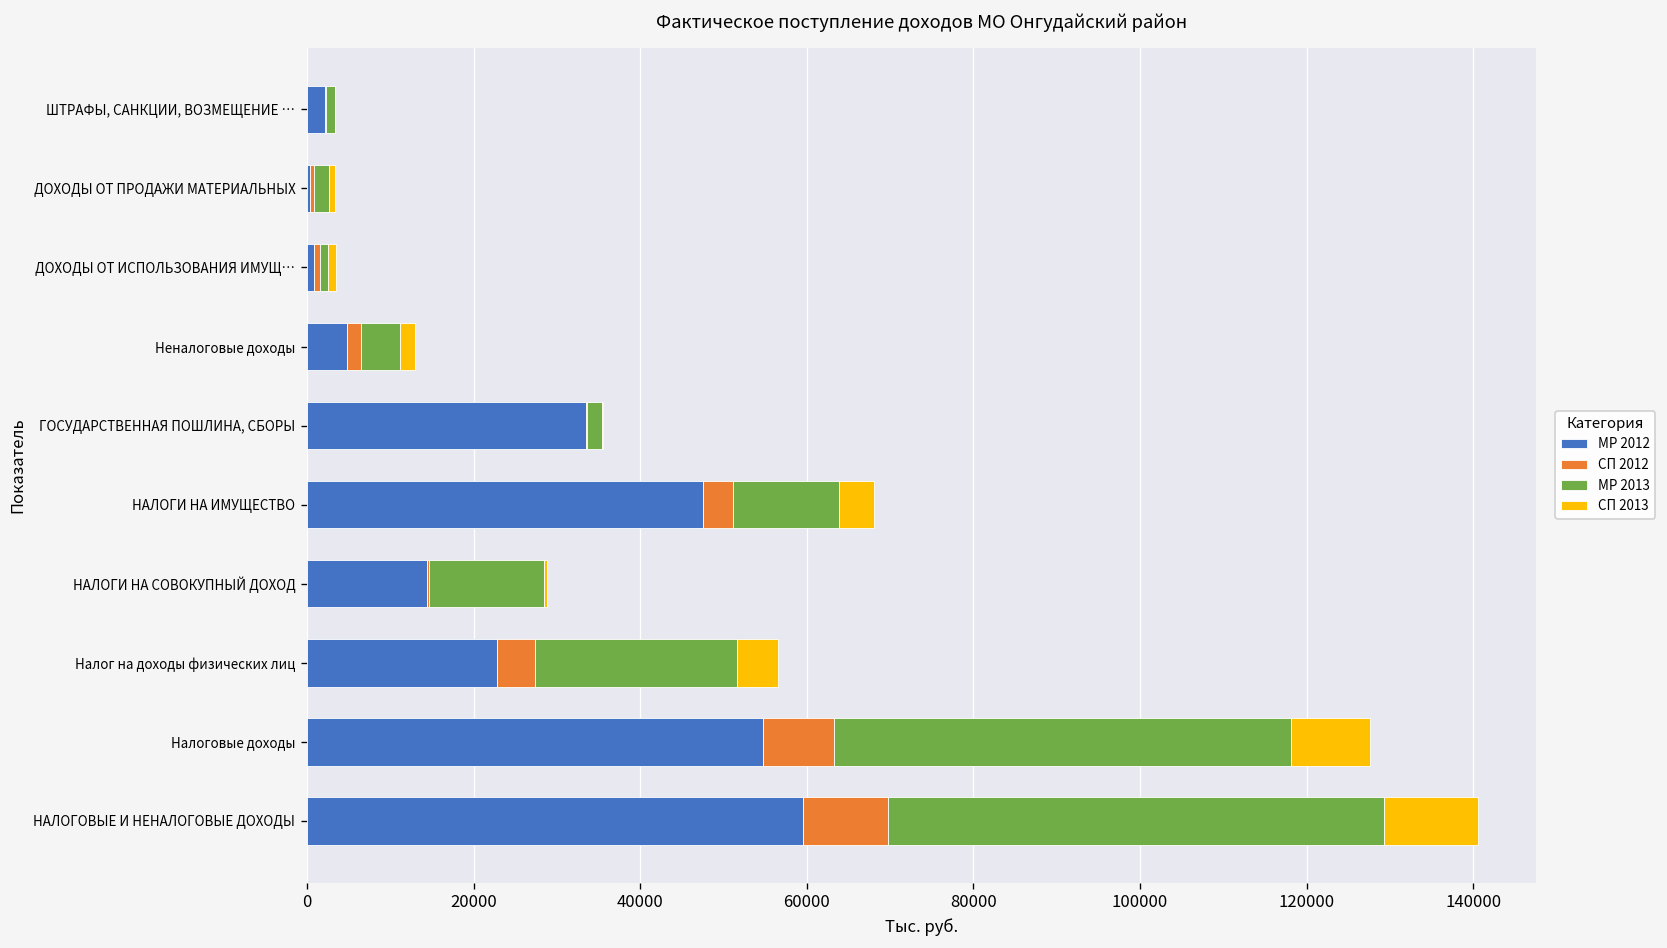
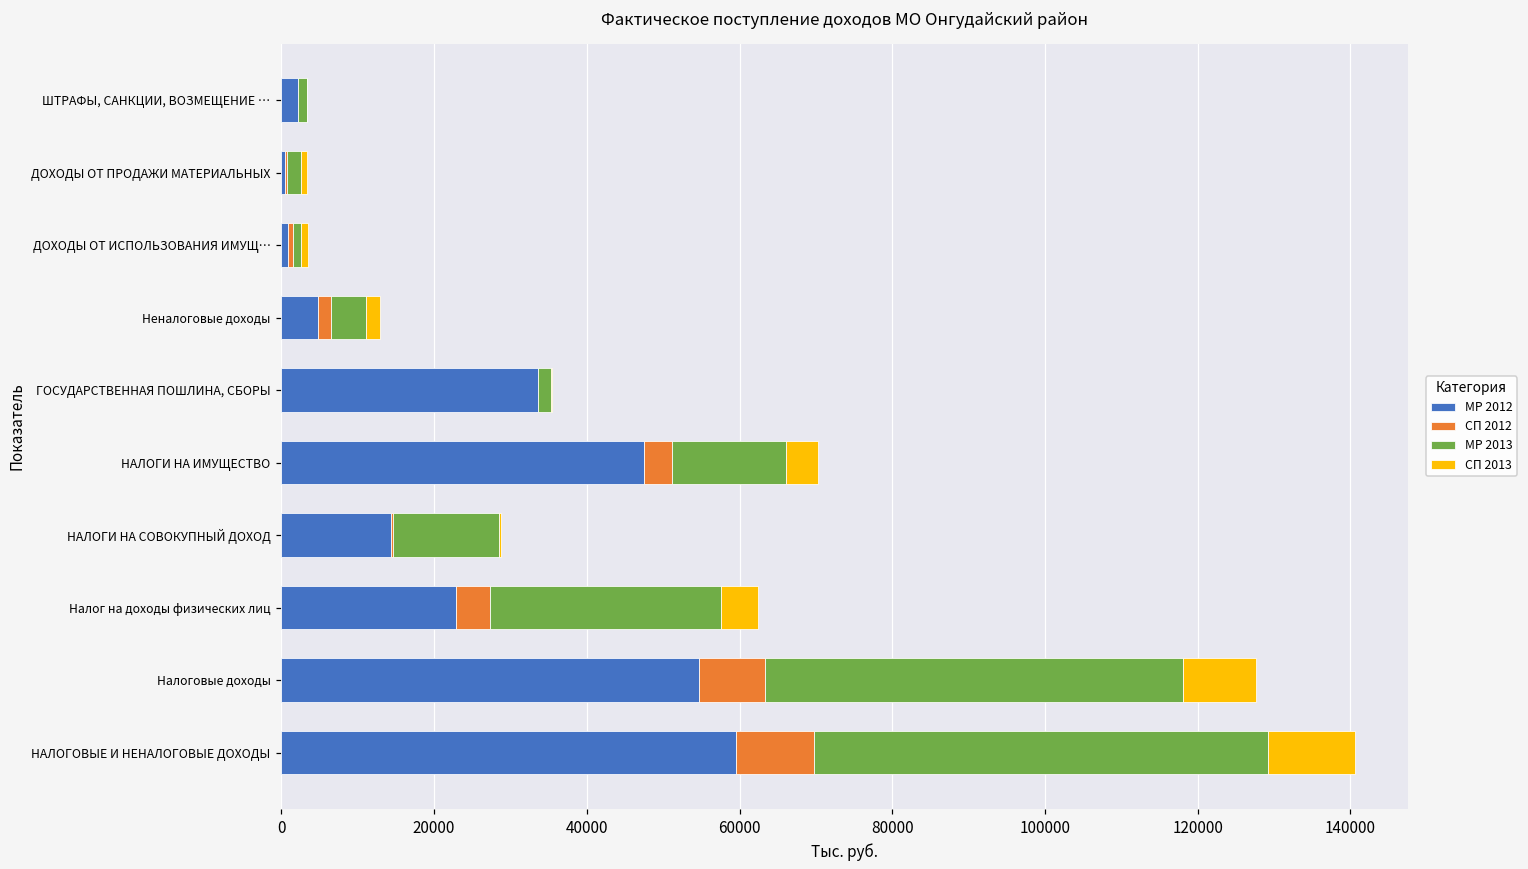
МР 2013, НАЛОГИ НА ИМУЩЕСТВО: 13000 -> 15000
МР 2013, Налог на доходы физических лиц: 24000 -> 30000
